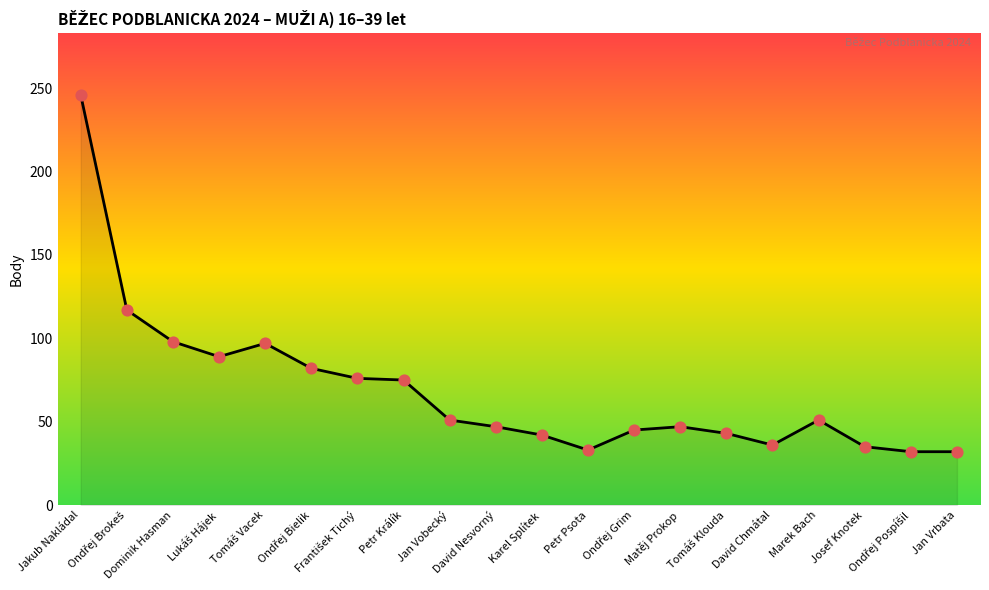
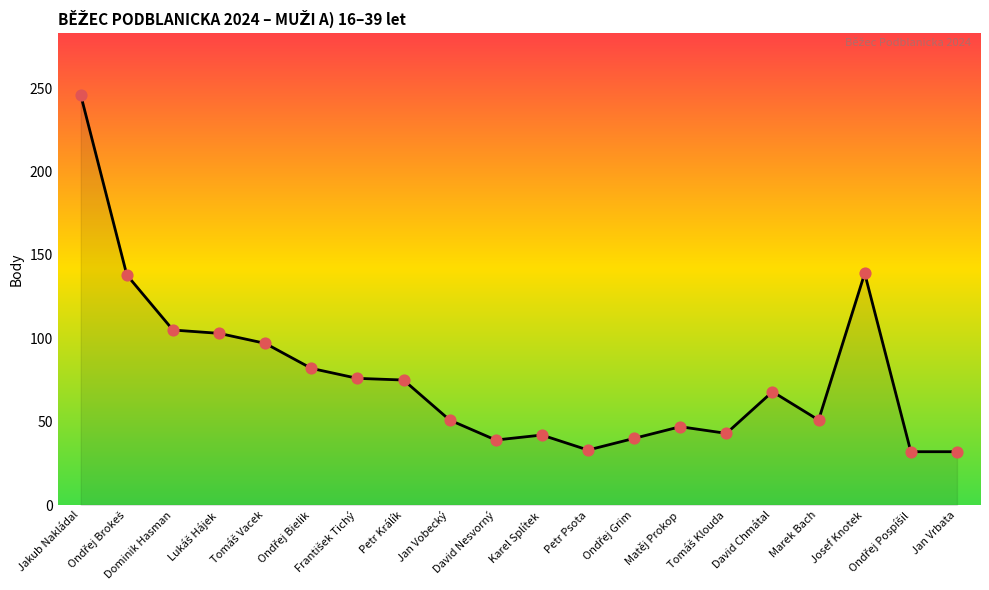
Ondřej Brokeš: 117 -> 138
Dominik Hasman: 98 -> 105
Lukáš Hájek: 89 -> 103
David Nesvorný: 47 -> 39
Ondřej Grim: 45 -> 40
David Chmátal: 36 -> 68
Josef Knotek: 35 -> 139
